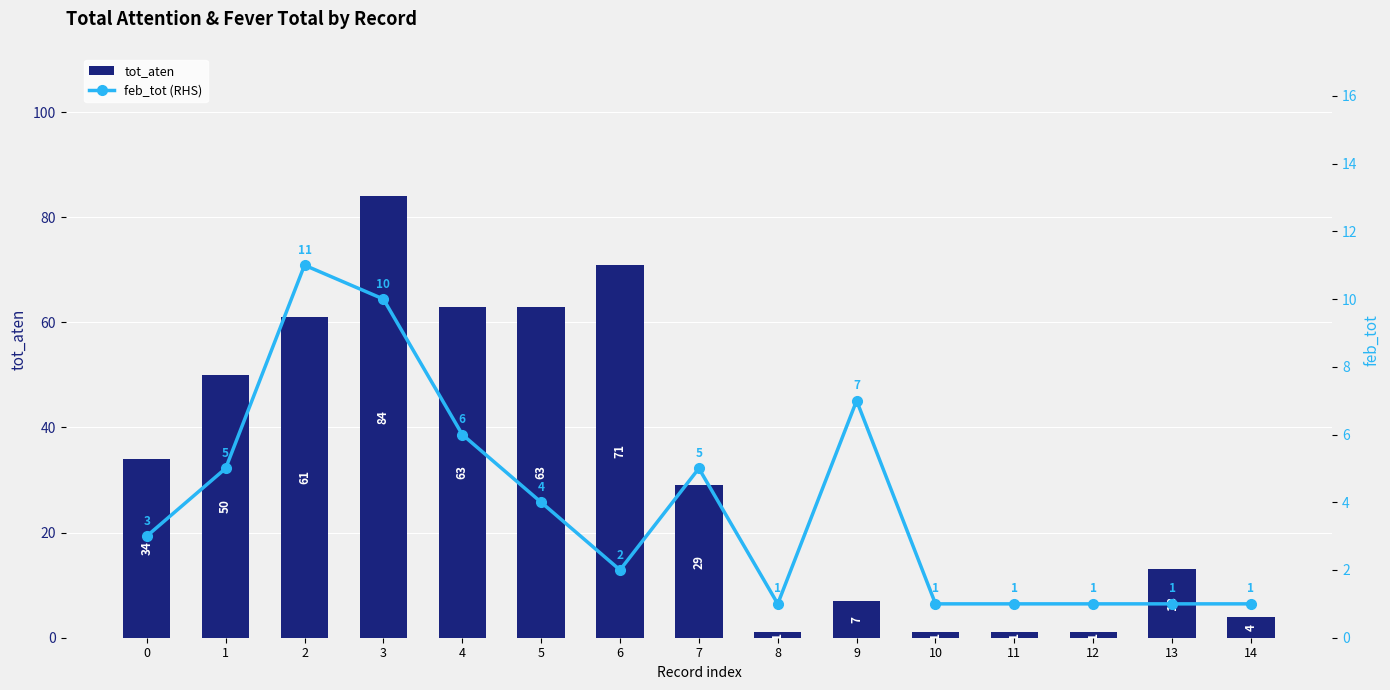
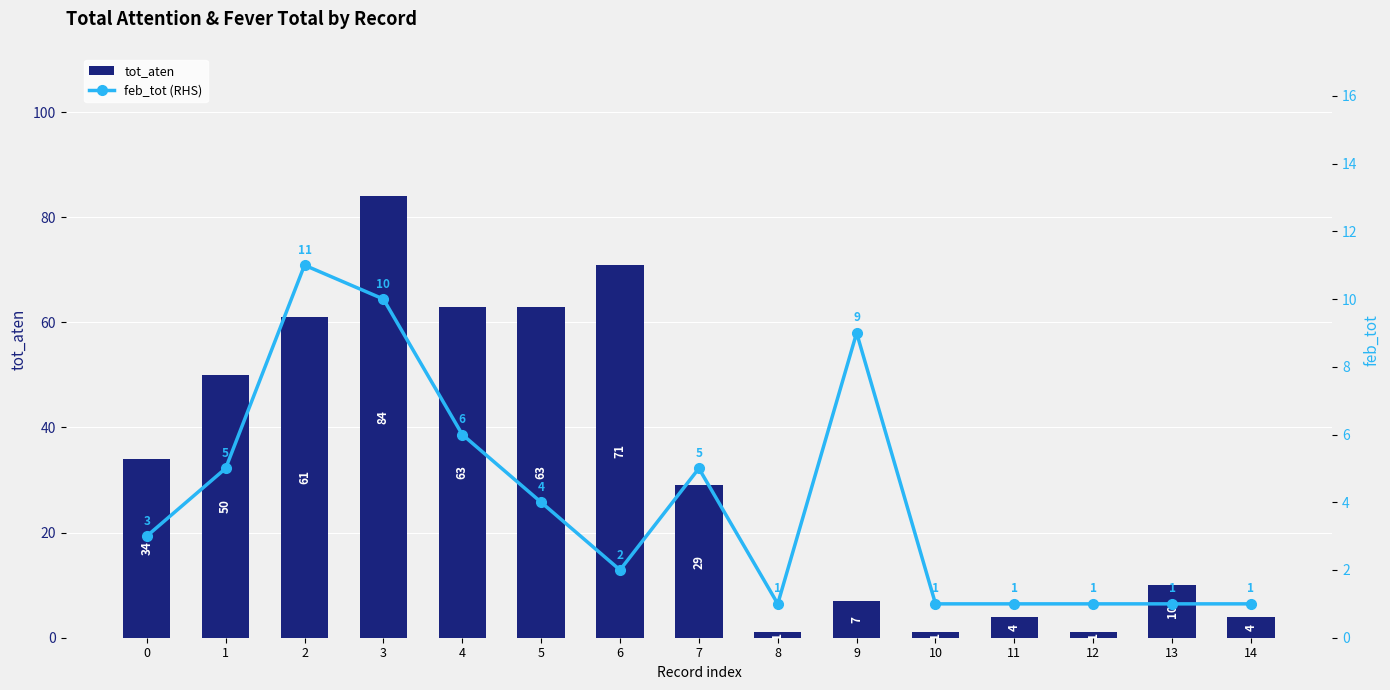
tot_aten, 11: 1 -> 4
tot_aten, 13: 13 -> 10
feb_tot (RHS), 9: 7 -> 9
